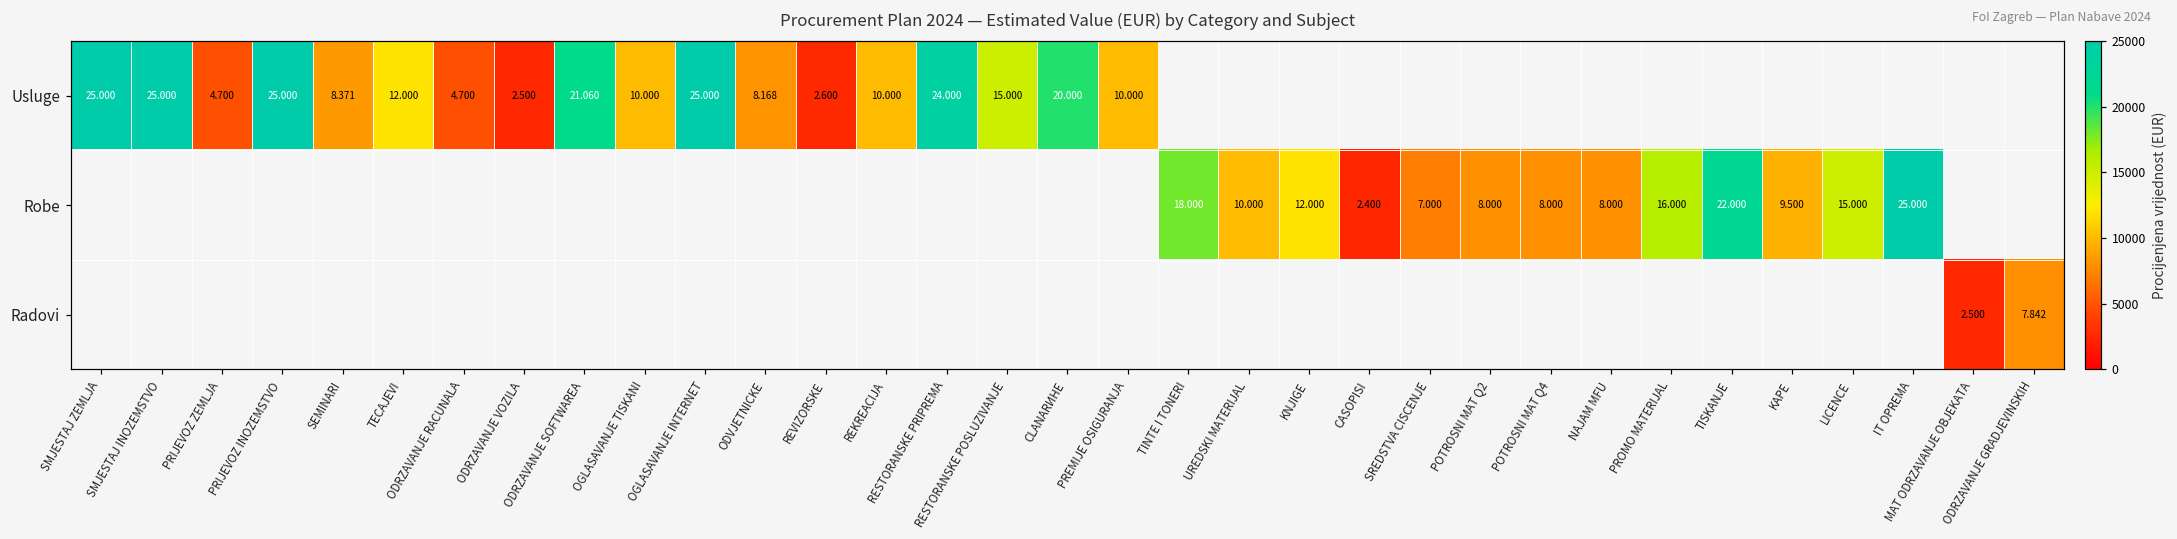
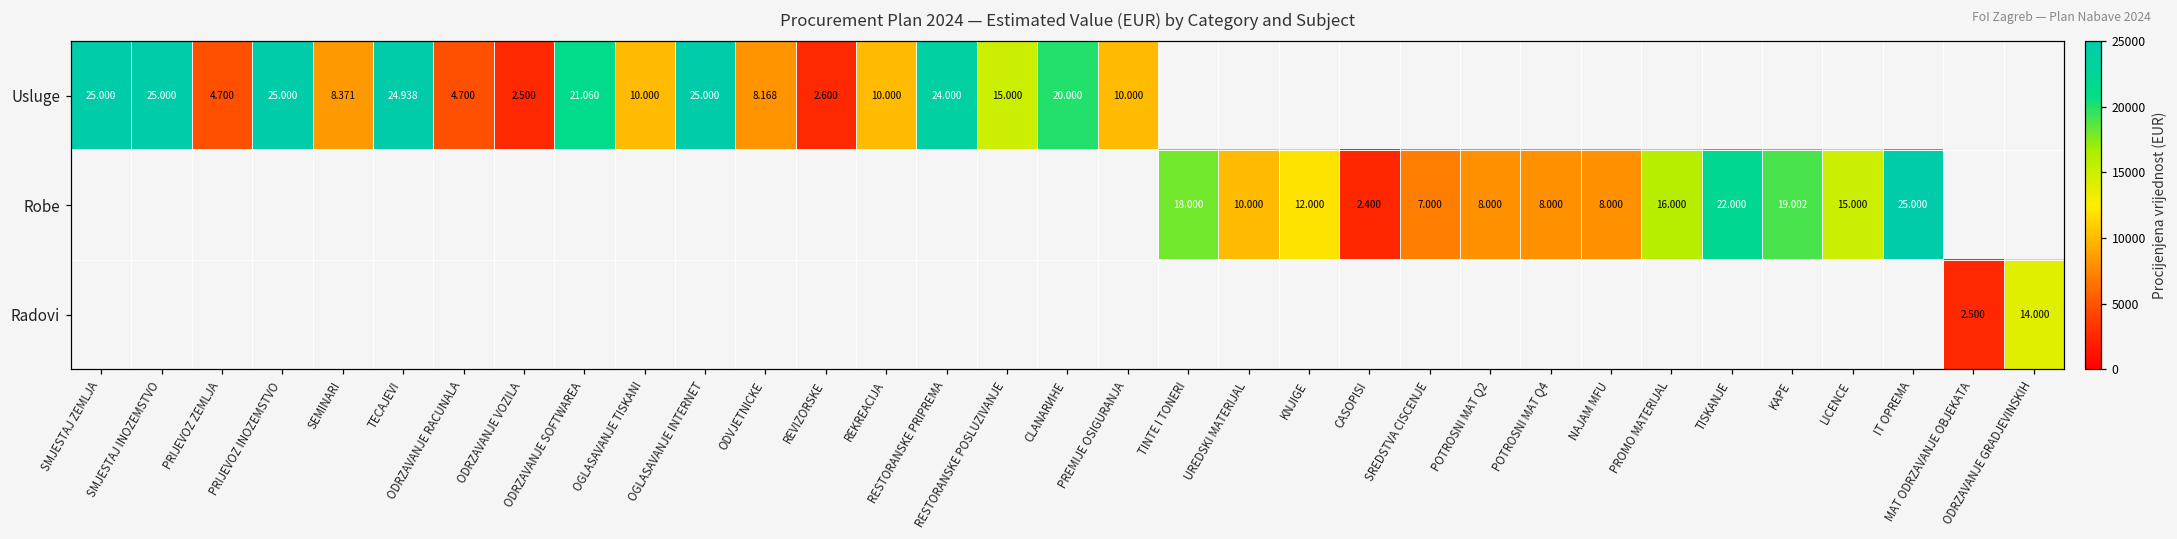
Usluge, TECAJEVI: 12.000 -> 24.938
Robe, KAPE: 9.500 -> 19.002
Radovi, ODRZAVANJE GRADJEVINSKIH: 7.842 -> 14.000
